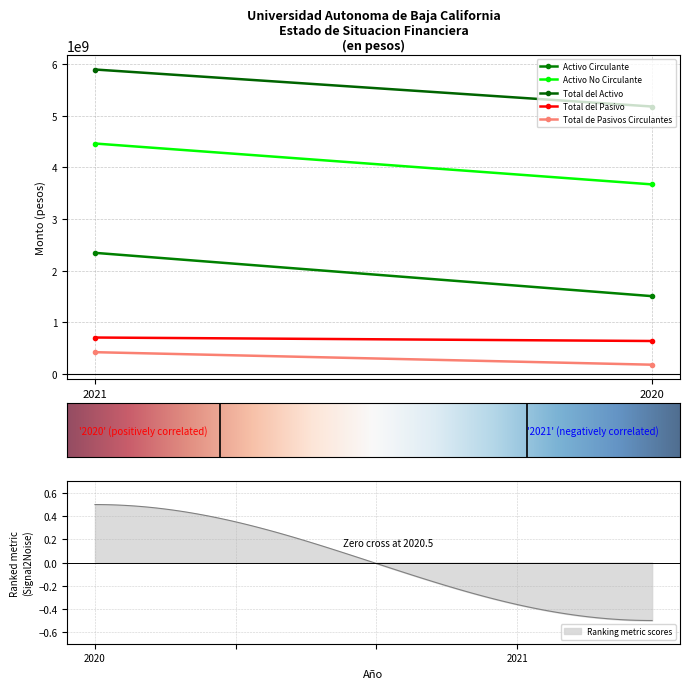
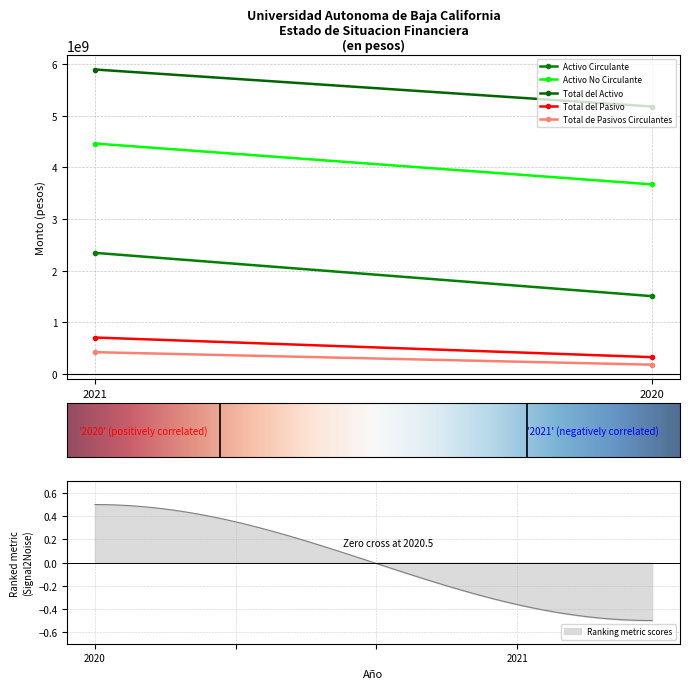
Universidad Autonoma de Baja California Estado de Situacion Financiera (en pesos), Total del Pasivo, 2020: 600000000 -> 300000000
